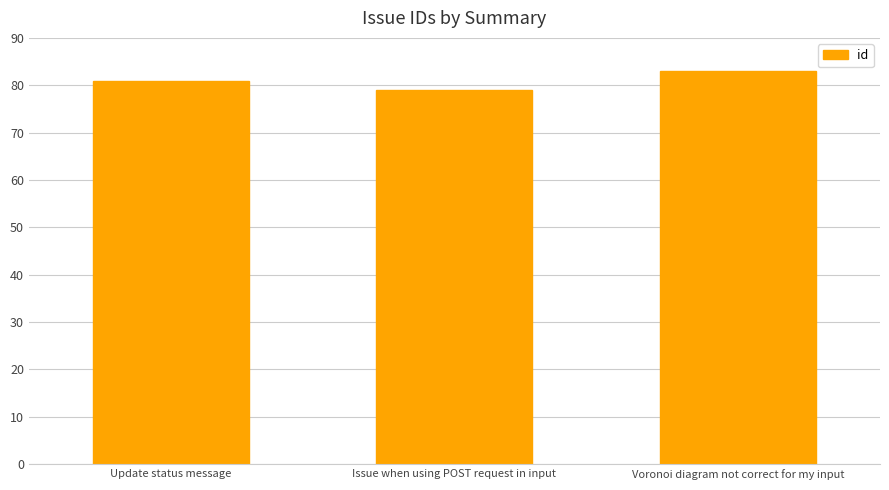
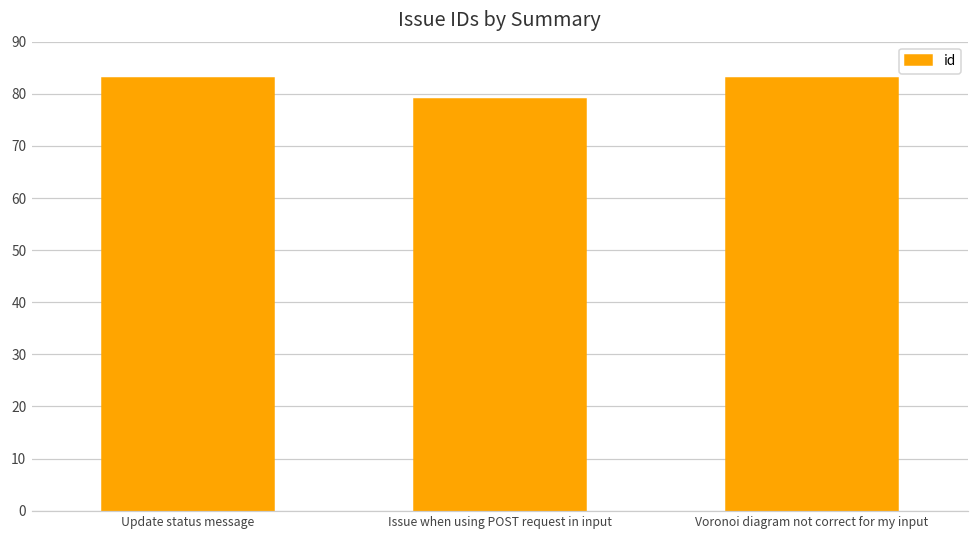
Update status message: 81 -> 83
